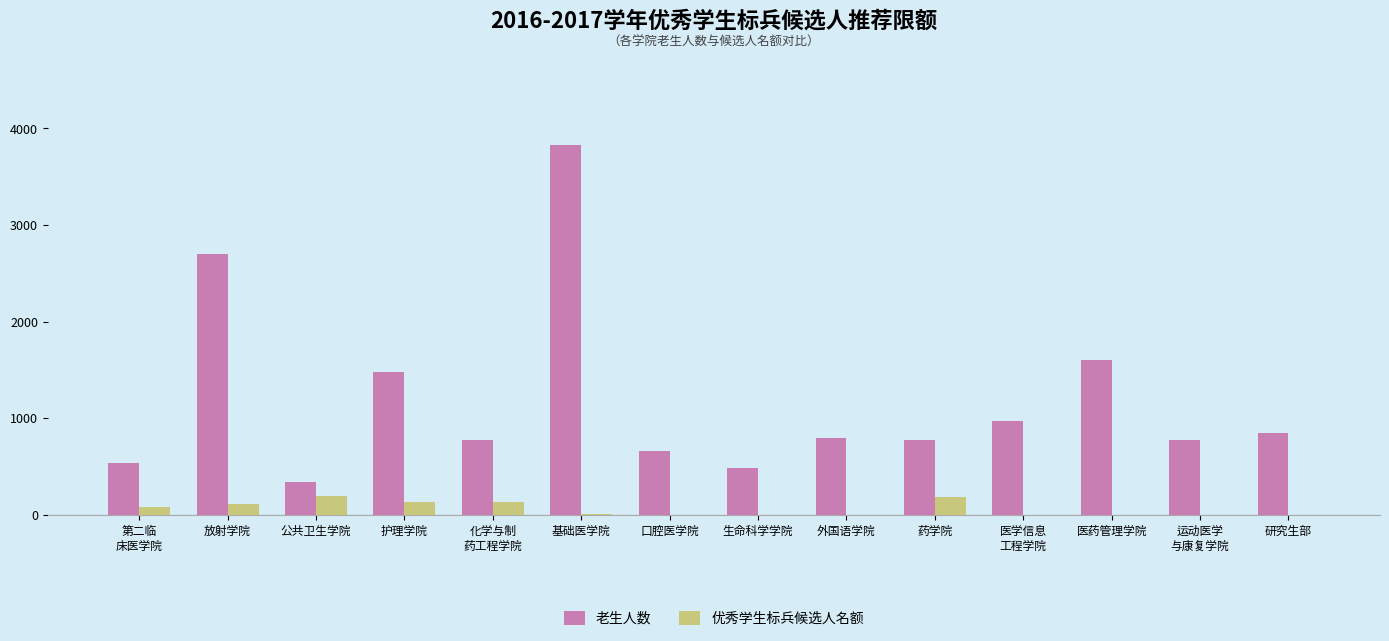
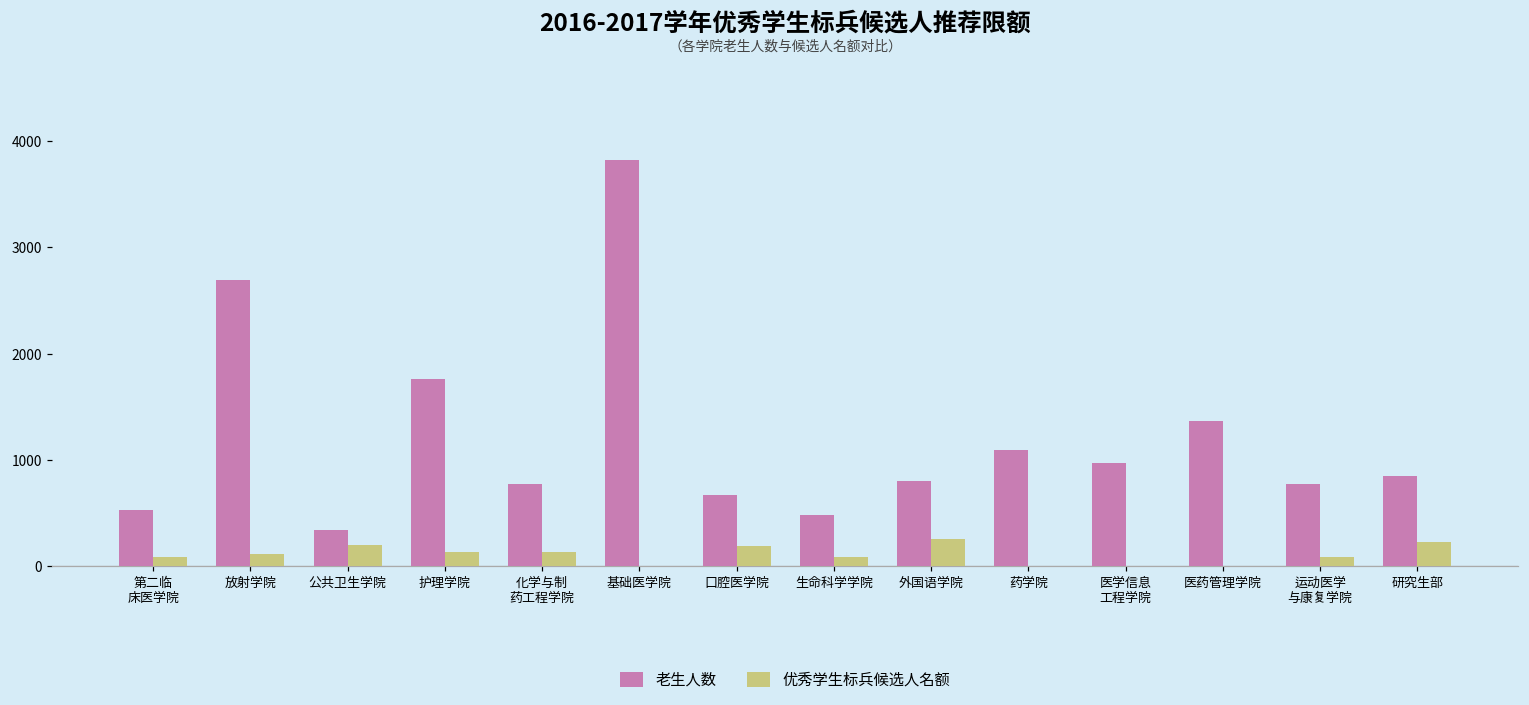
老生人数, 护理学院: 1500 -> 1800
优秀学生标兵候选人名额, 口腔医学院: 0 -> 200
优秀学生标兵候选人名额, 生命科学学院: 0 -> 100
优秀学生标兵候选人名额, 外国语学院: 0 -> 300
老生人数, 药学院: 800 -> 1100
优秀学生标兵候选人名额, 药学院: 200 -> 0
老生人数, 医药管理学院: 1600 -> 1400
优秀学生标兵候选人名额, 运动医学 与康复学院: 0 -> 100
优秀学生标兵候选人名额, 研究生部: 0 -> 200
